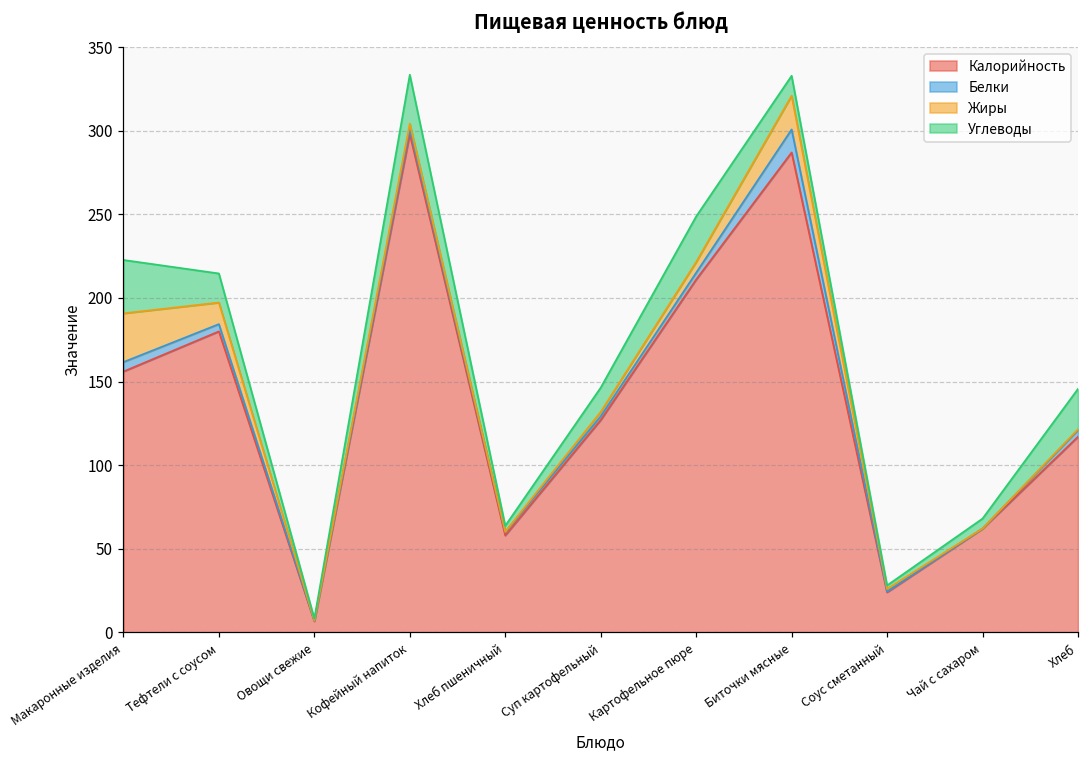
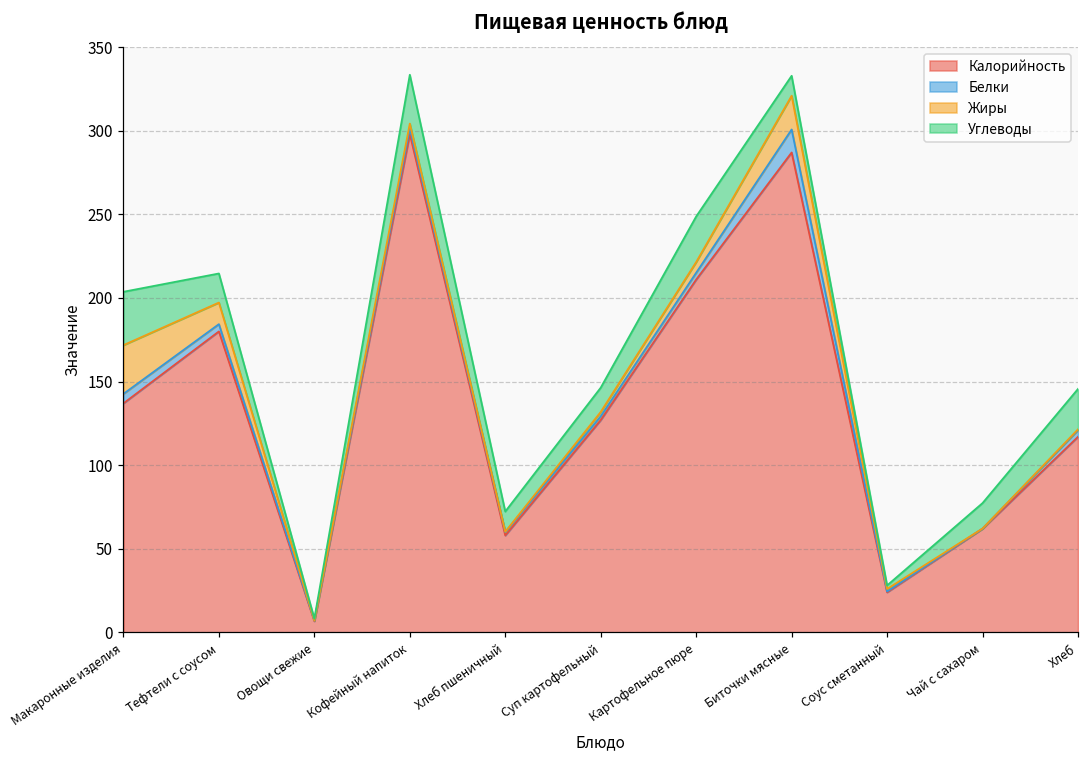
Калорийность, Макаронные изделия: 156 -> 137
Углеводы, Хлеб пшеничный: 4 -> 12
Углеводы, Чай с сахаром: 6 -> 15
